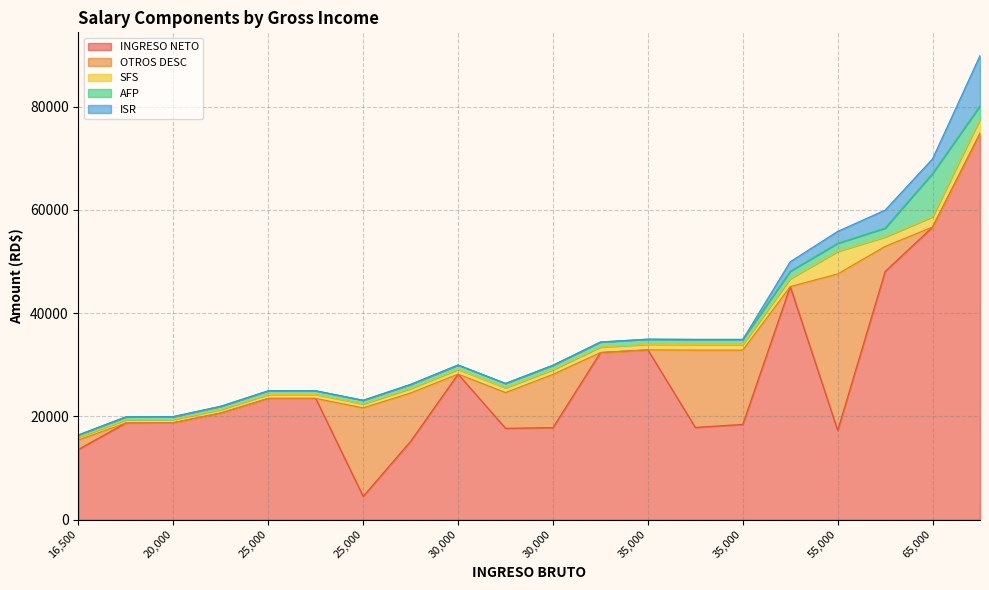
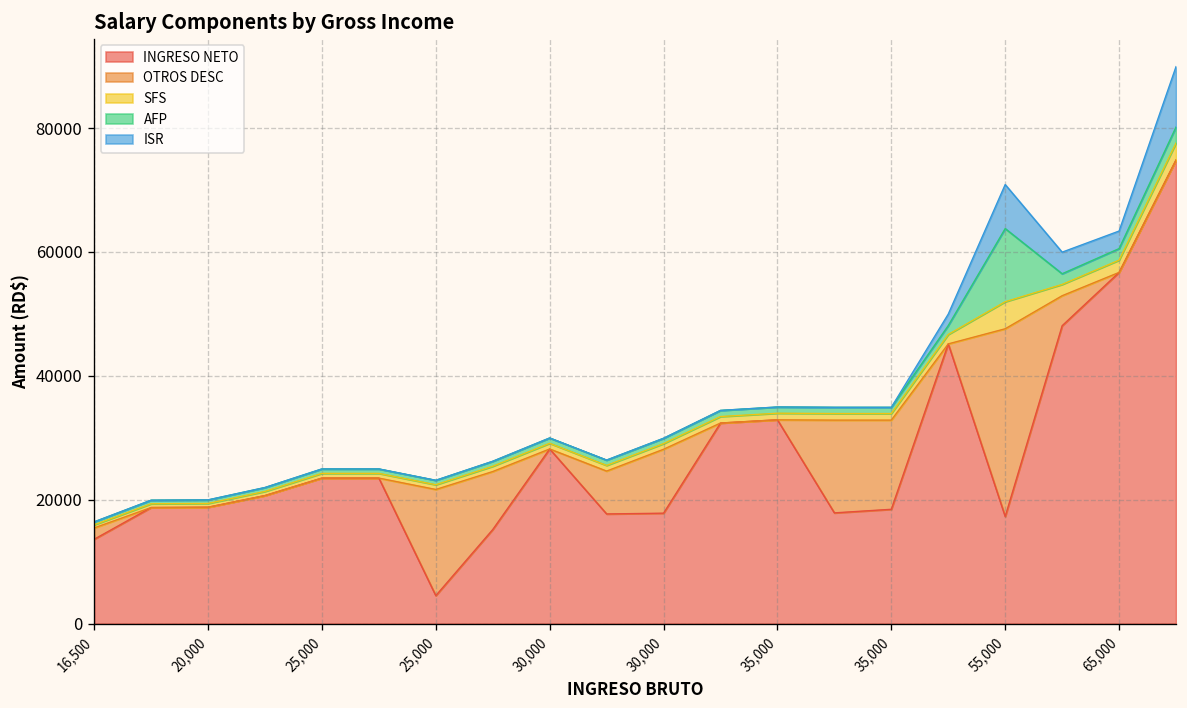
AFP, 55,000: 2000 -> 12000
ISR, 55,000: 2000 -> 7000
AFP, 65,000: 8000 -> 2000
